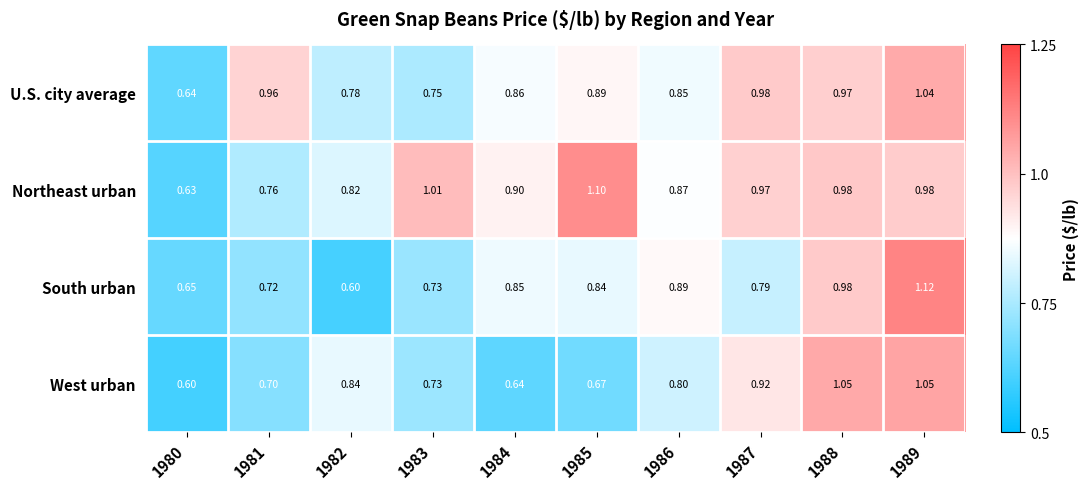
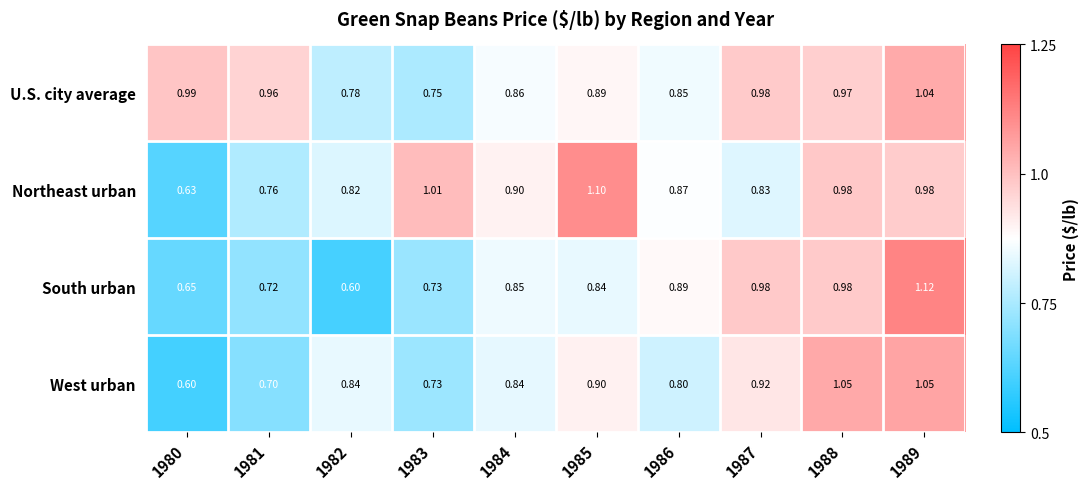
U.S. city average, 1980: 0.64 -> 0.99
Northeast urban, 1987: 0.97 -> 0.83
South urban, 1987: 0.79 -> 0.98
West urban, 1984: 0.64 -> 0.84
West urban, 1985: 0.67 -> 0.90
